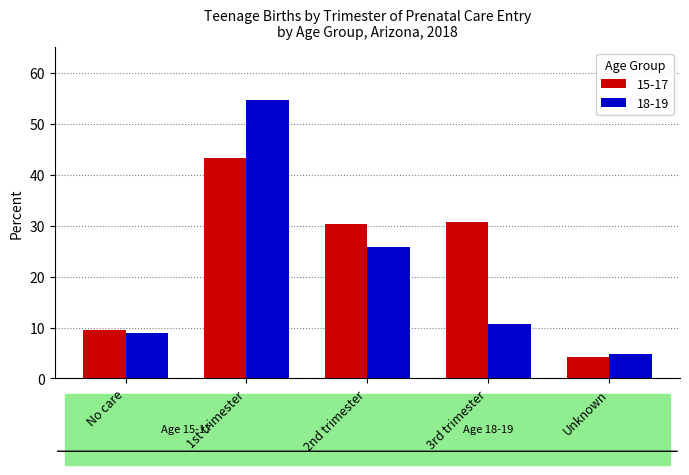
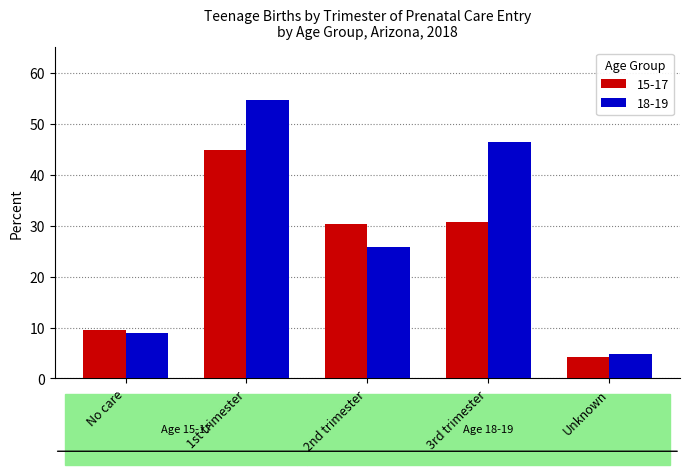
15-17, 1st trimester: 43 -> 45
18-19, 3rd trimester: 11 -> 46
